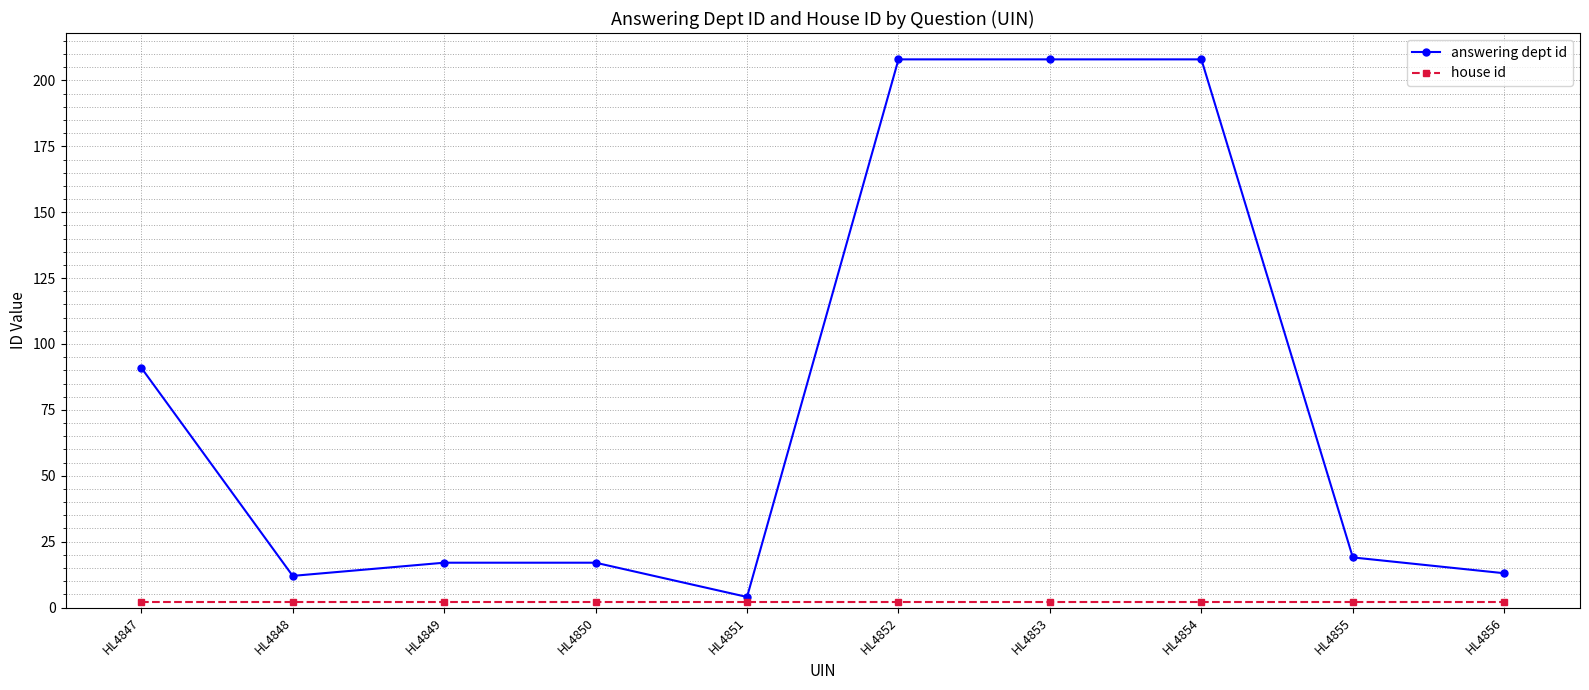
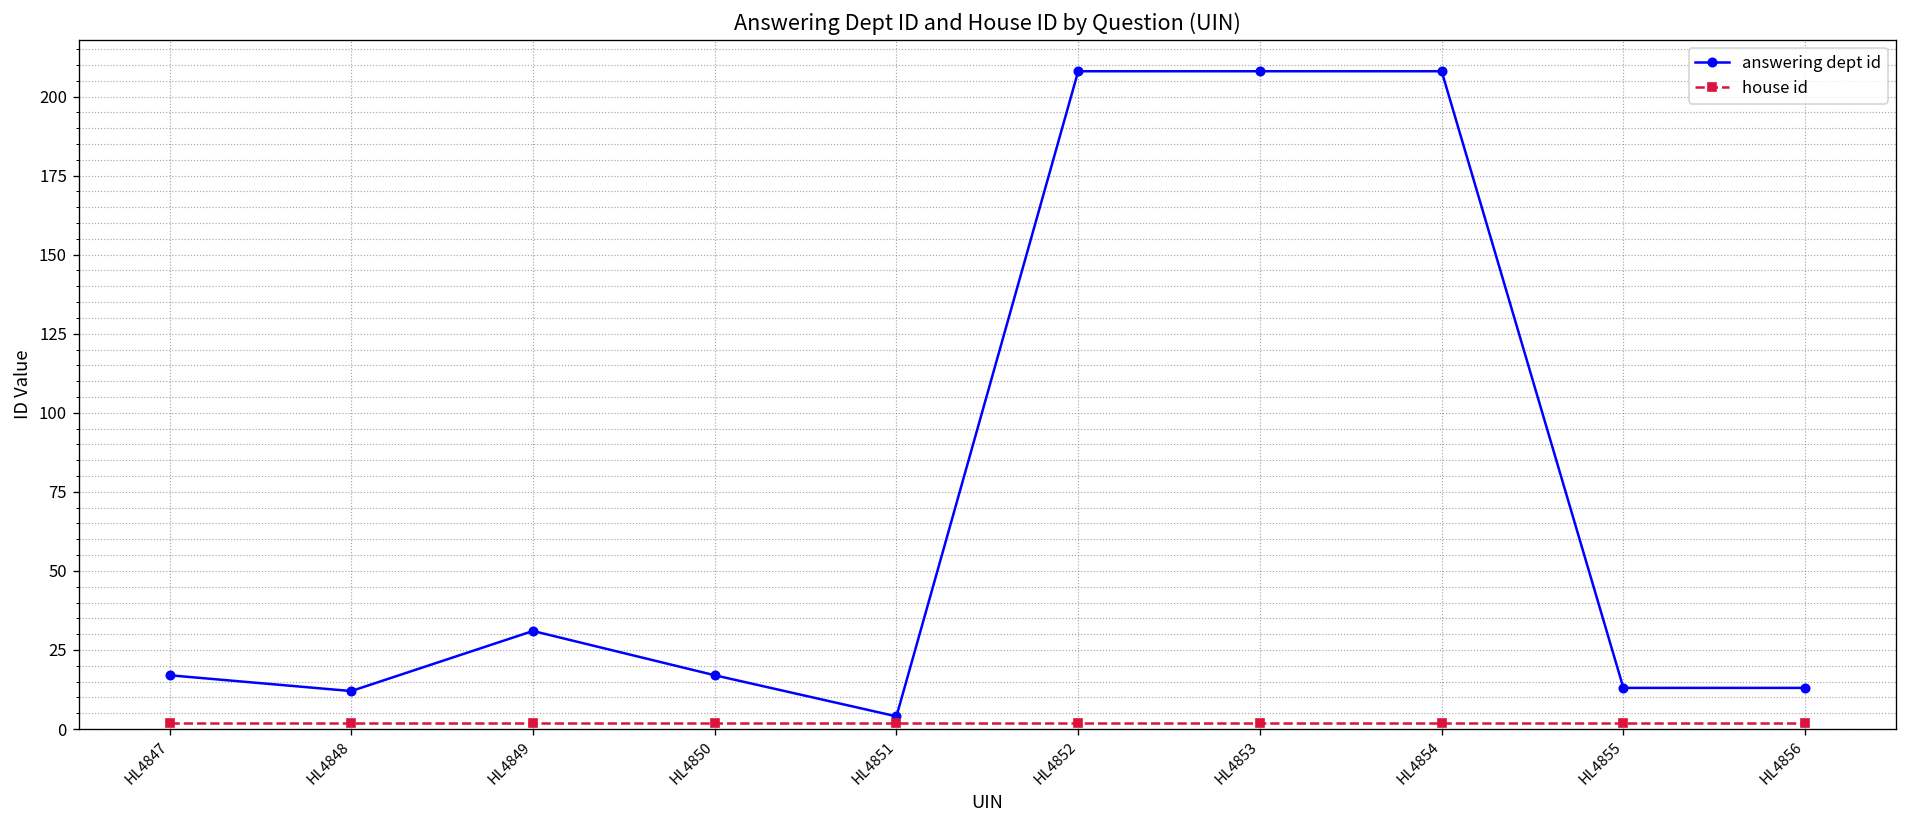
answering dept id, HL4847: 91 -> 17
answering dept id, HL4849: 17 -> 31
answering dept id, HL4855: 19 -> 13
